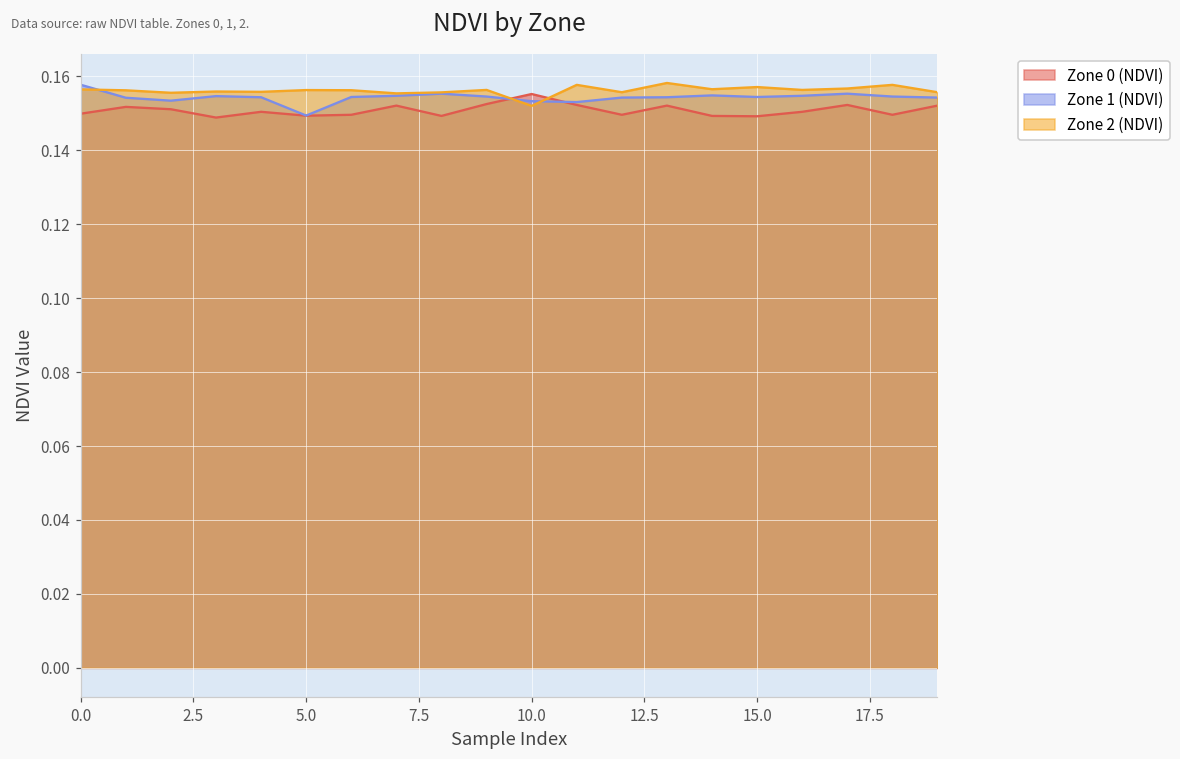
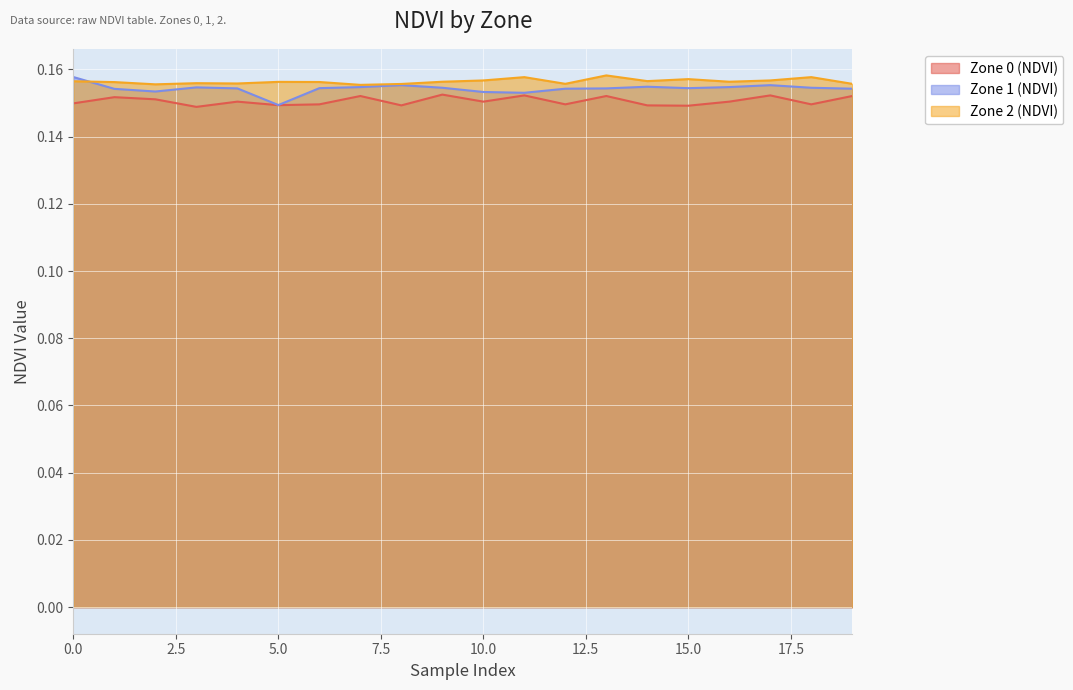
Zone 0 (NDVI), 10.0: 0.155 -> 0.150
Zone 2 (NDVI), 10.0: 0.152 -> 0.157
